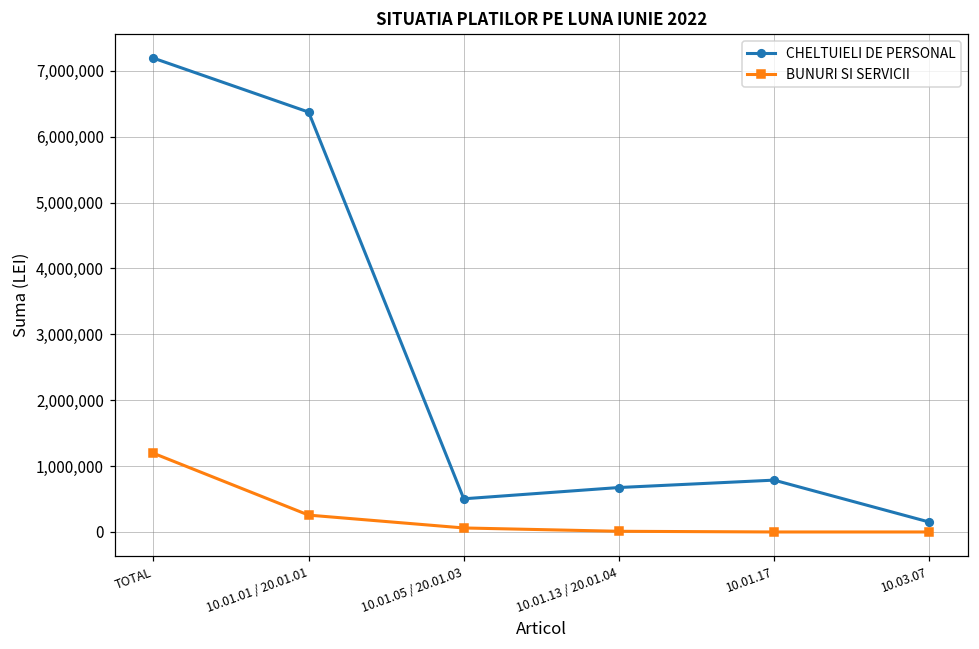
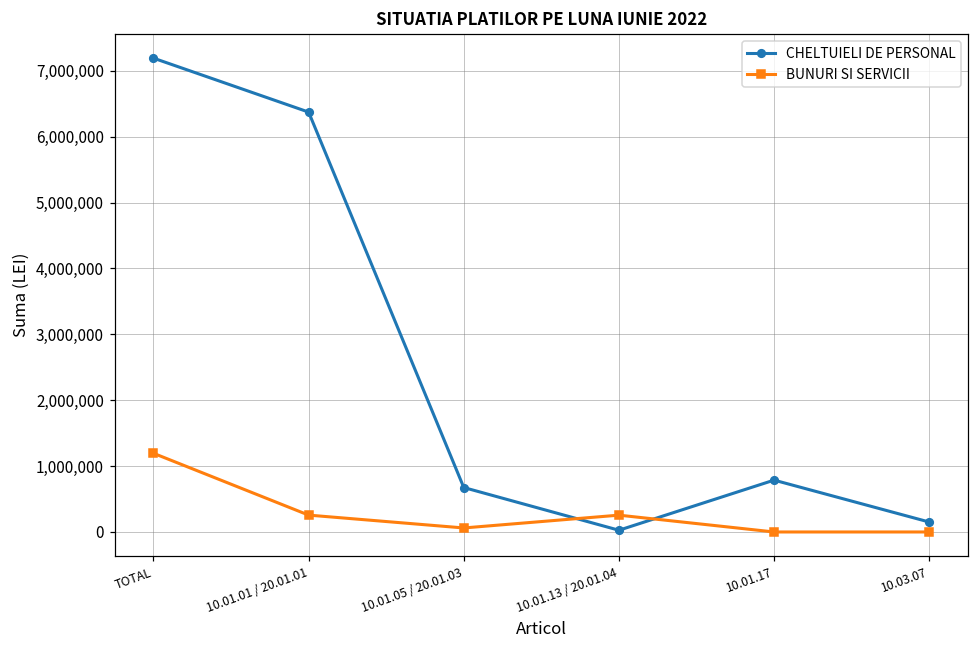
CHELTUIELI DE PERSONAL, 10.01.05 / 20.01.03: 500,000 -> 700,000
CHELTUIELI DE PERSONAL, 10.01.13 / 20.01.04: 700,000 -> 0
BUNURI SI SERVICII, 10.01.13 / 20.01.04: 0 -> 300,000
